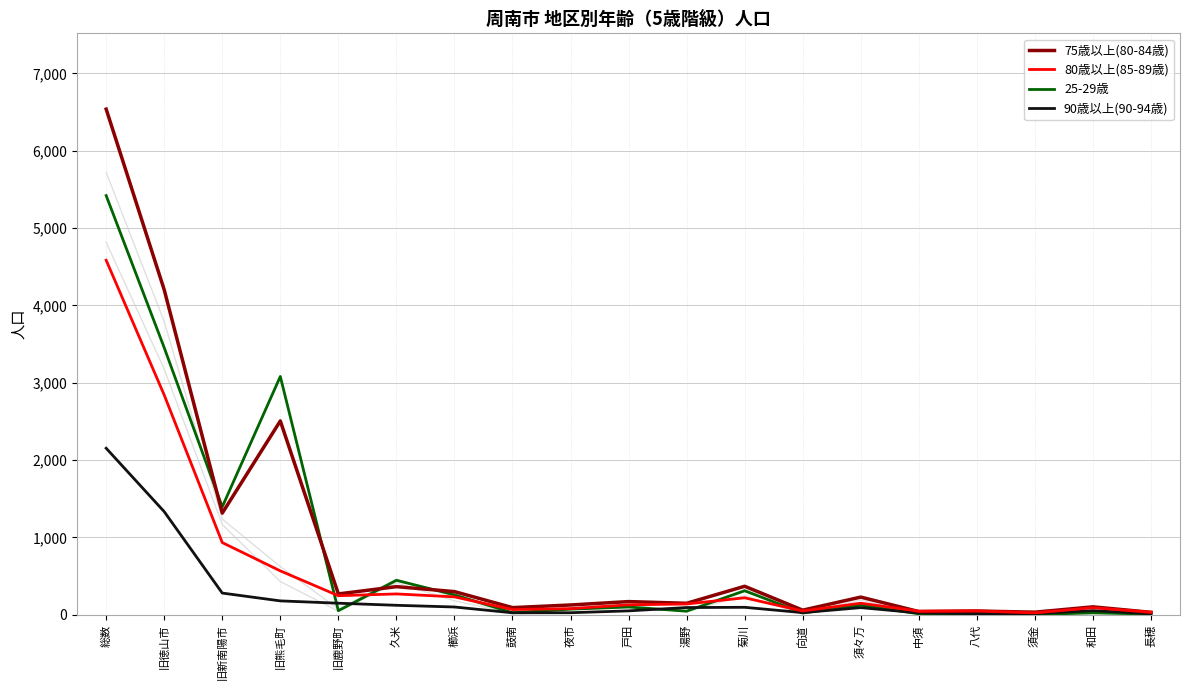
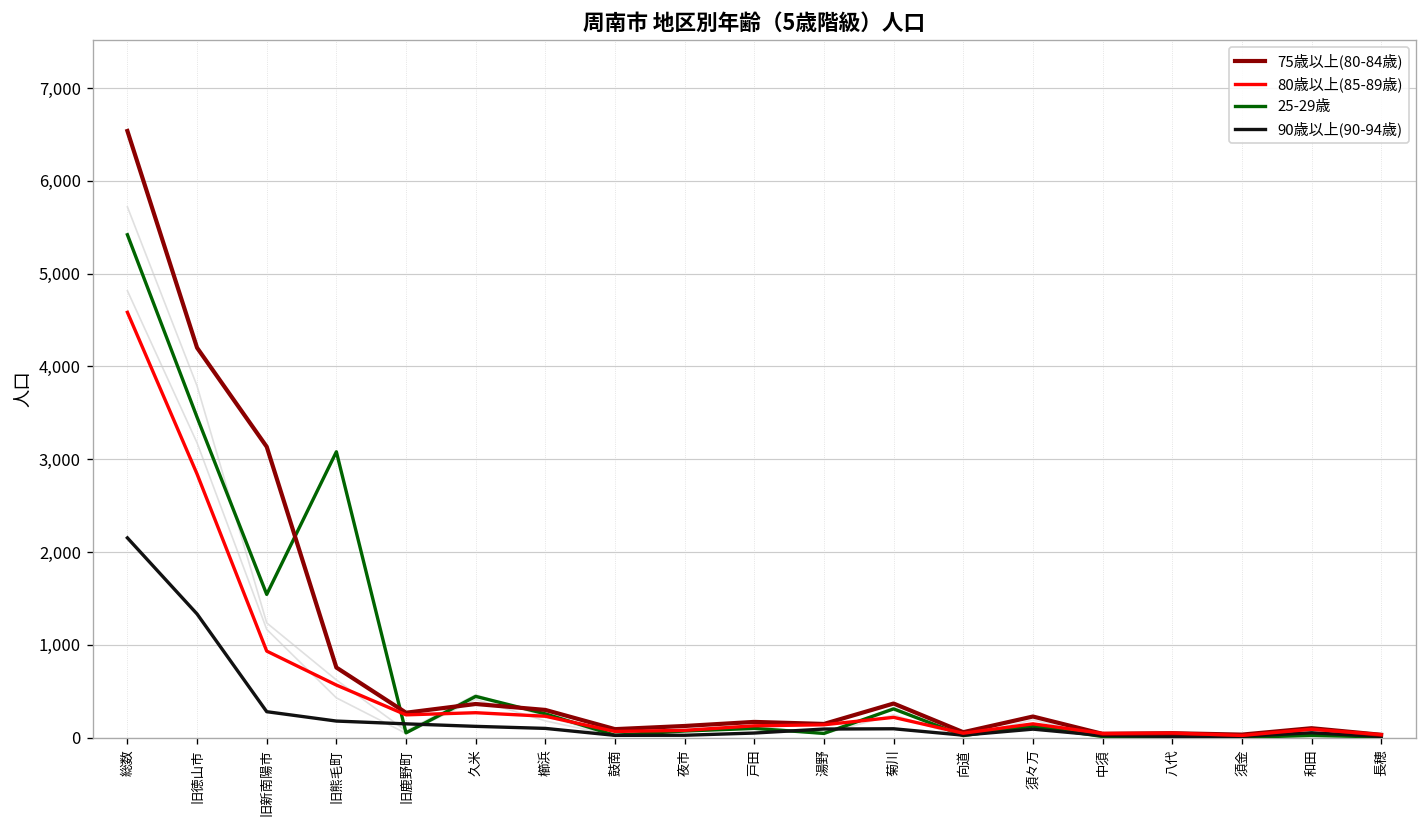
75歳以上(80-84歳), 旧新南陽市: 1,300 -> 3,100
25-29歳, 旧新南陽市: 1,400 -> 1,500
75歳以上(80-84歳), 旧熊毛町: 2,500 -> 800
